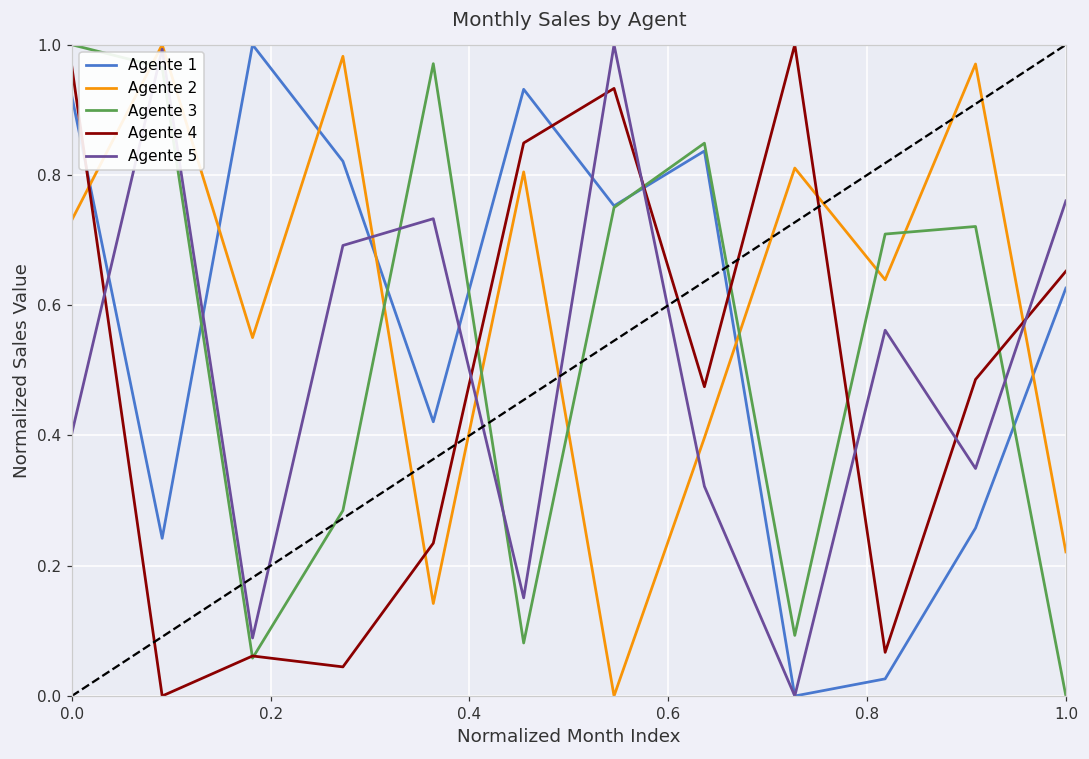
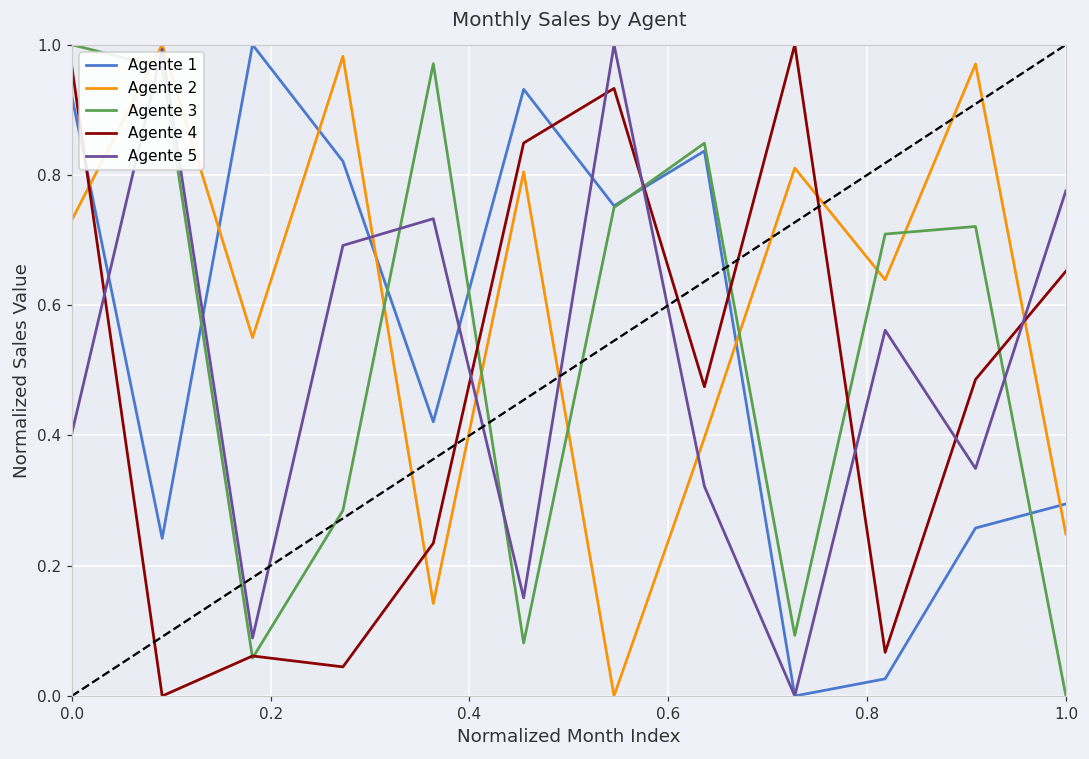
Agente 1, 1.0: 0.63 -> 0.29
Agente 2, 1.0: 0.22 -> 0.25
Agente 5, 1.0: 0.76 -> 0.78
